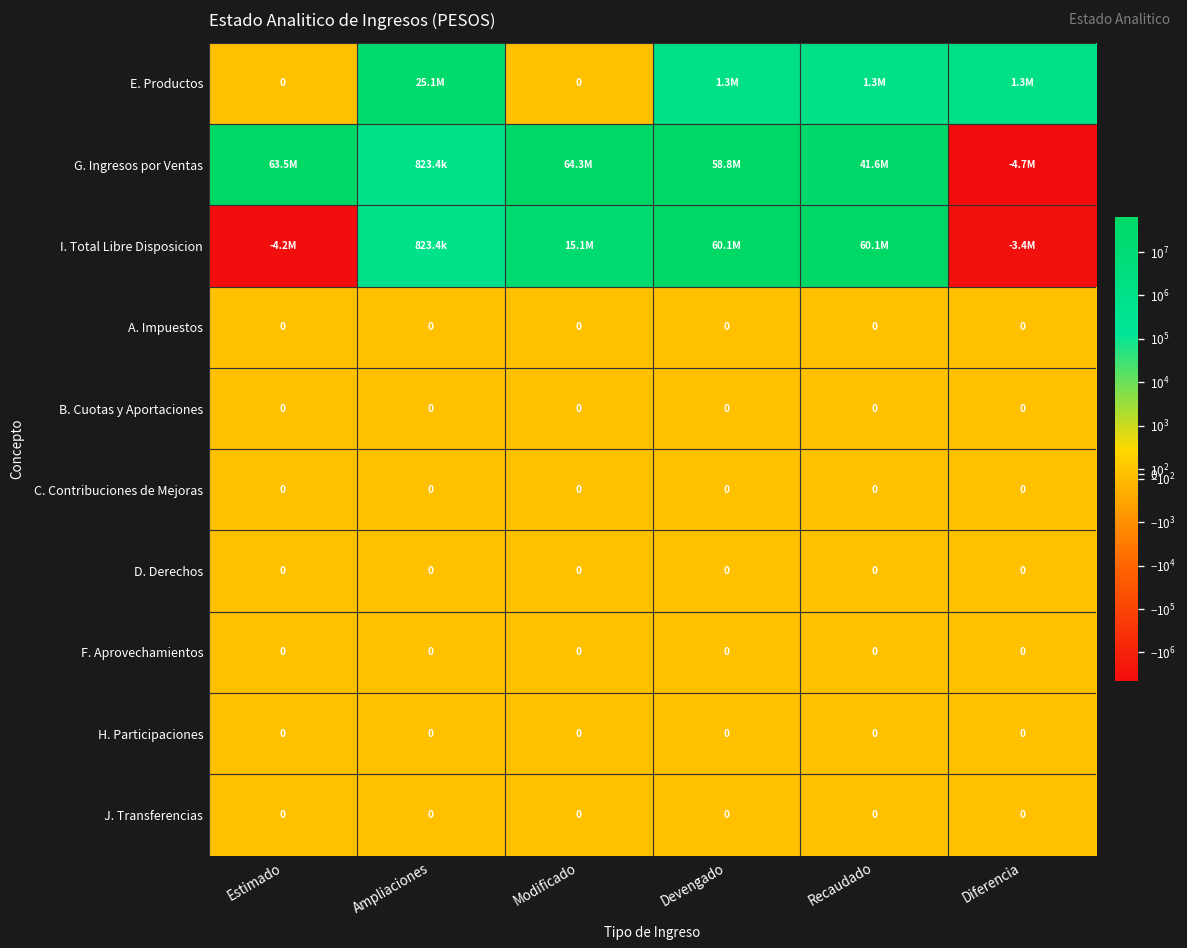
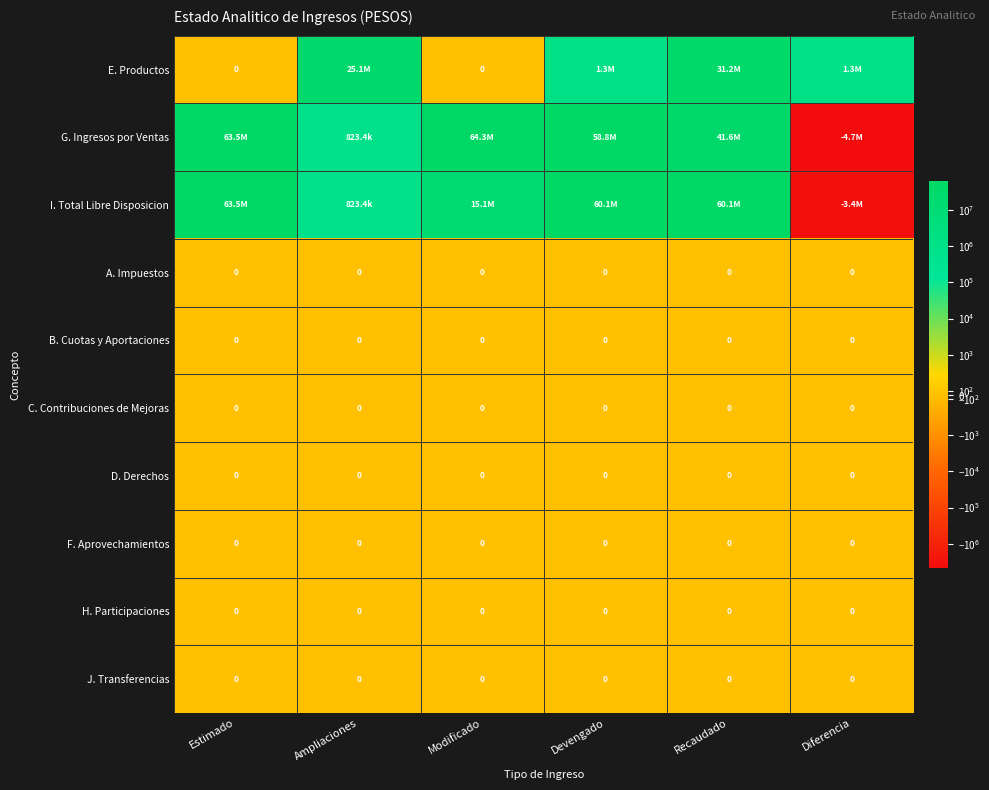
E. Productos, Recaudado: 1.3M -> 31.2M
I. Total Libre Disposicion, Estimado: -4.2M -> 63.5M
